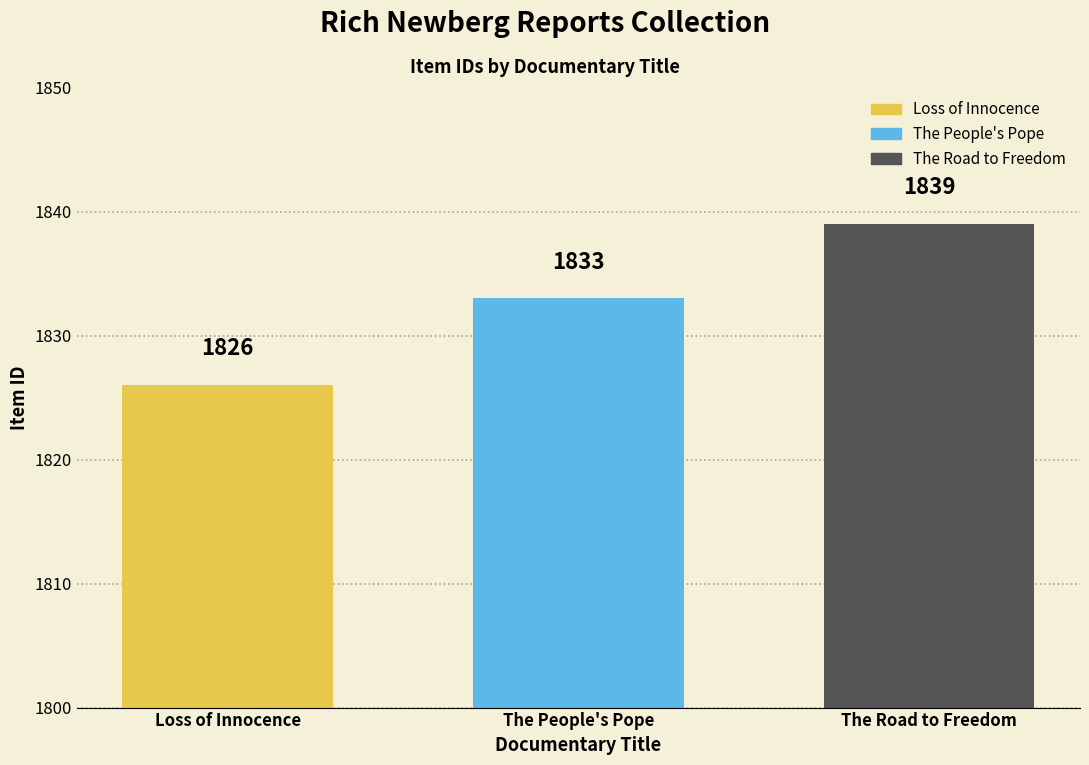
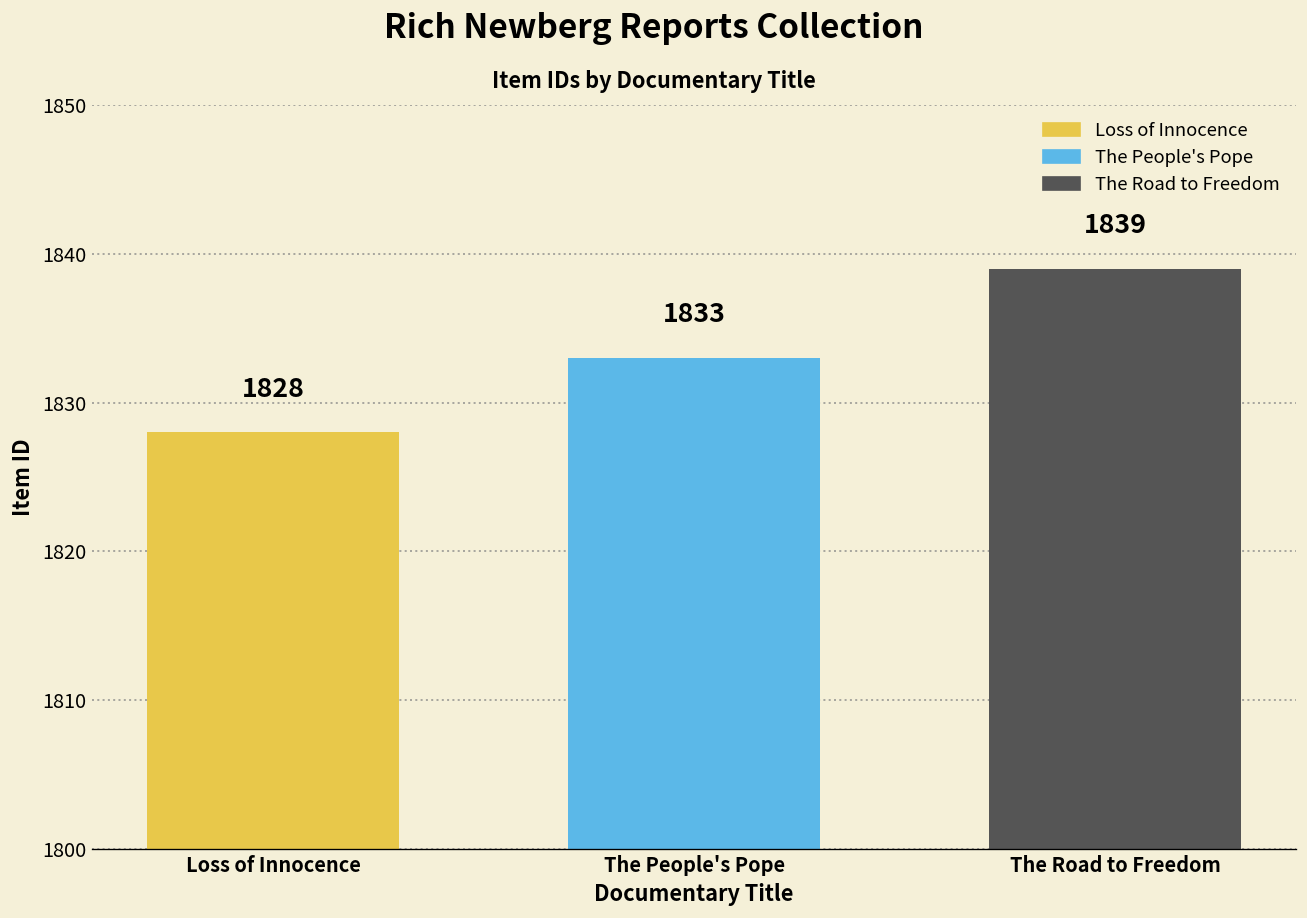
Loss of Innocence: 1826 -> 1828
